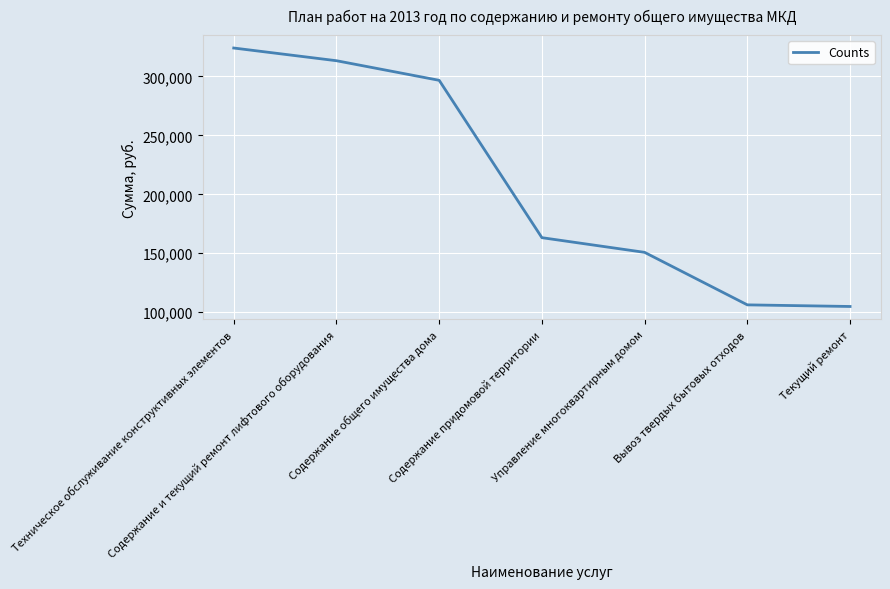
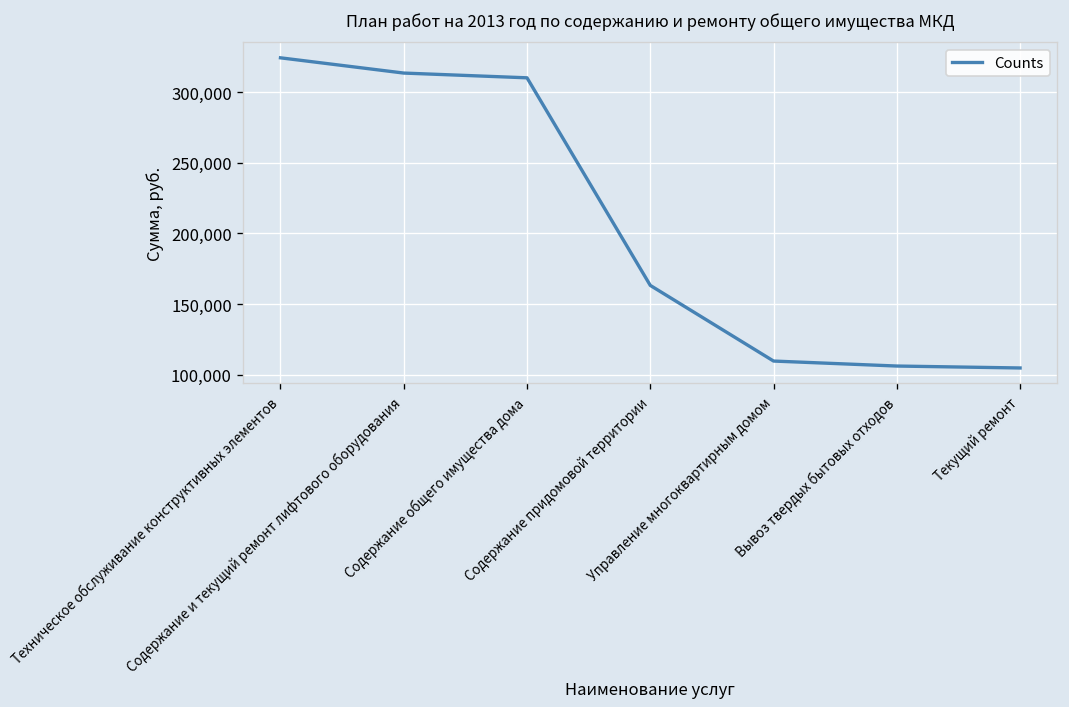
Содержание общего имущества дома: 297,000 -> 310,000
Управление многоквартирным домом: 151,000 -> 110,000
